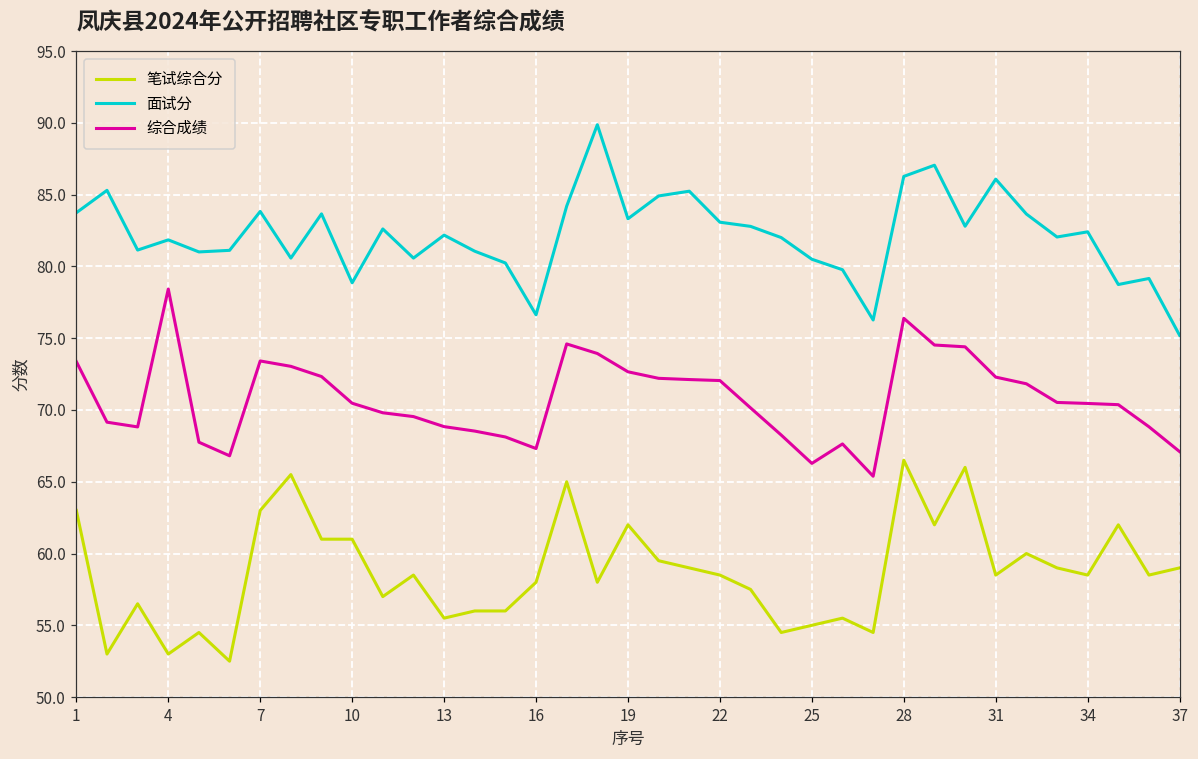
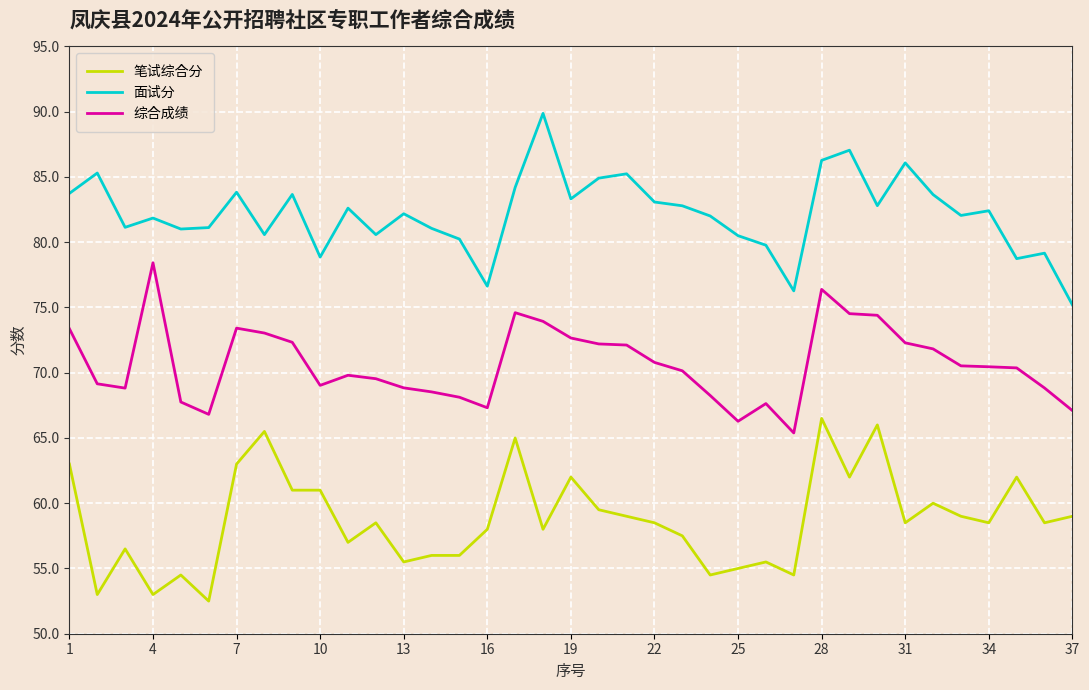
综合成绩, 10: 70.5 -> 69.0
综合成绩, 22: 72.1 -> 70.8
